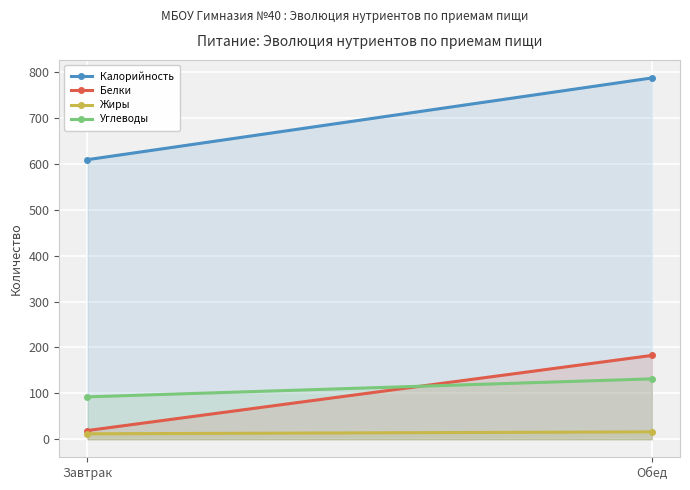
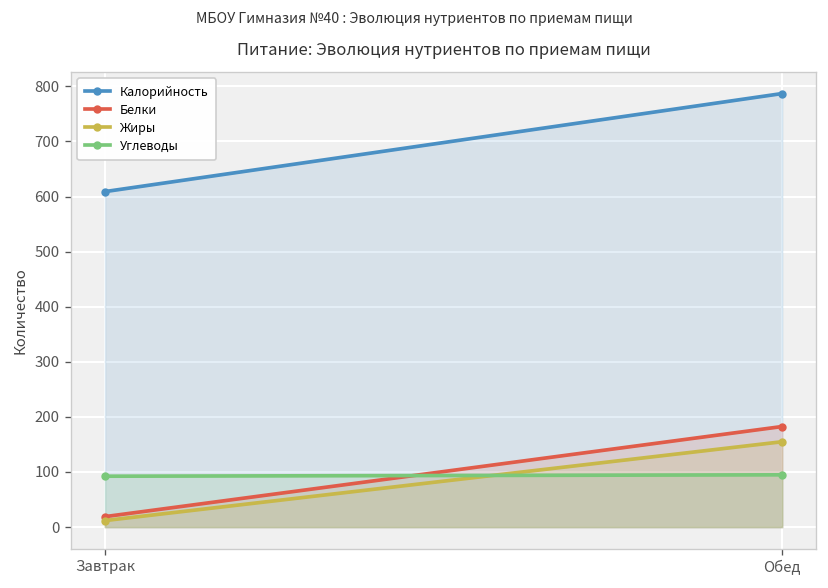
Жиры, Обед: 20 -> 150
Углеводы, Обед: 130 -> 90
